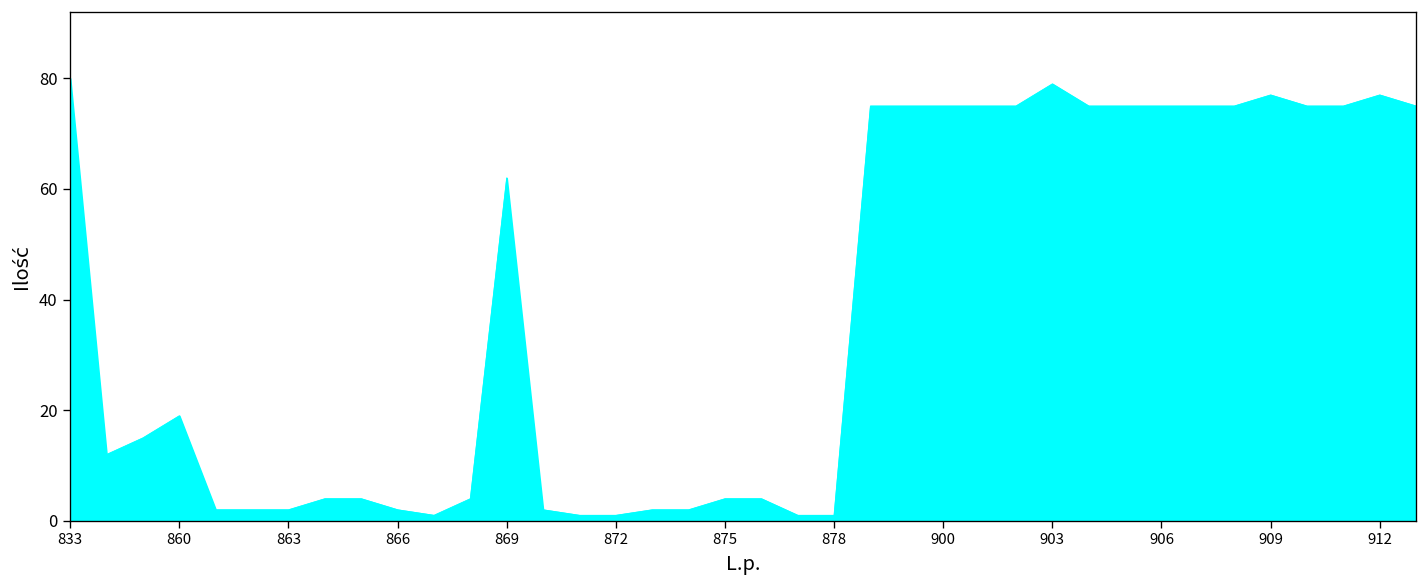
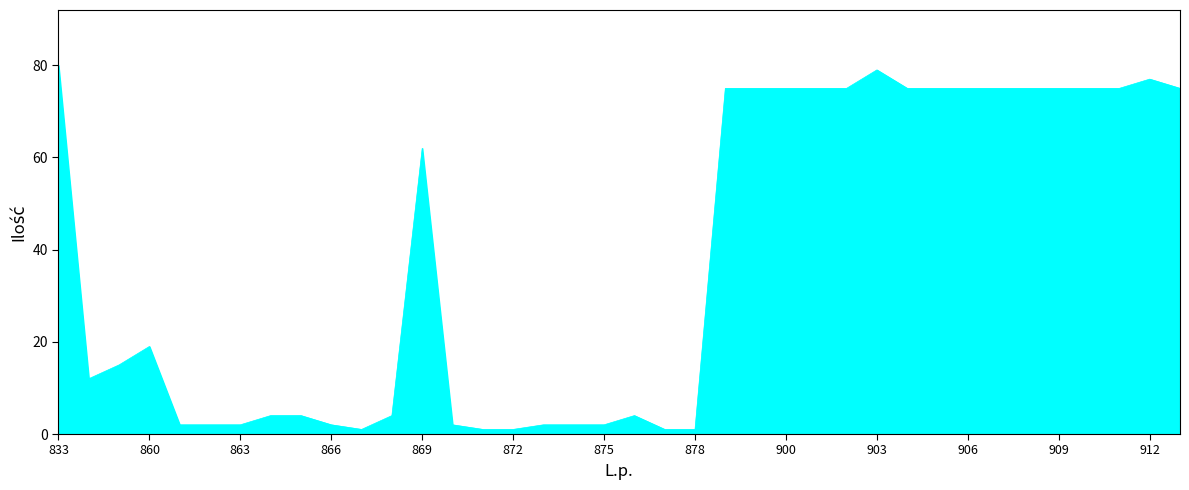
875: 4 -> 2
909: 77 -> 75
